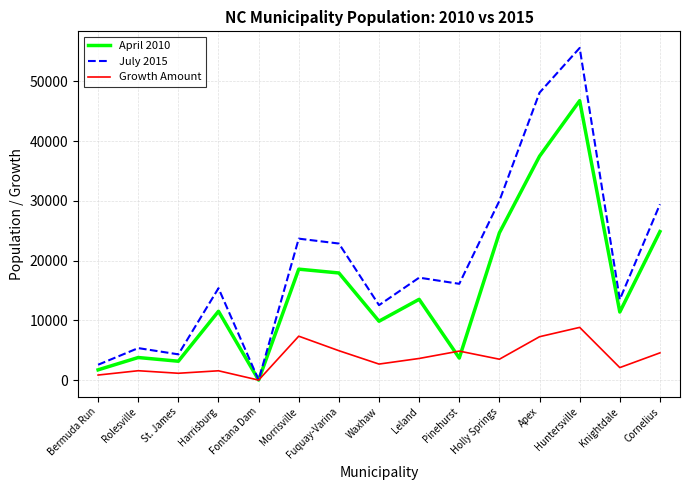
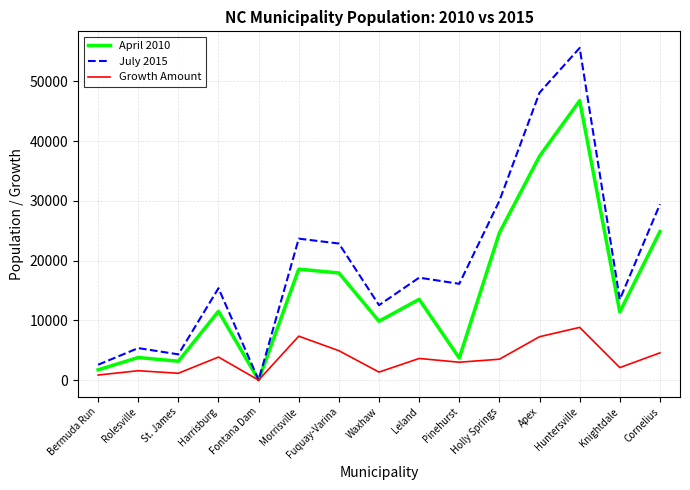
Growth Amount, Harrisburg: 2000 -> 4000
Growth Amount, Waxhaw: 3000 -> 1000
Growth Amount, Pinehurst: 5000 -> 3000
